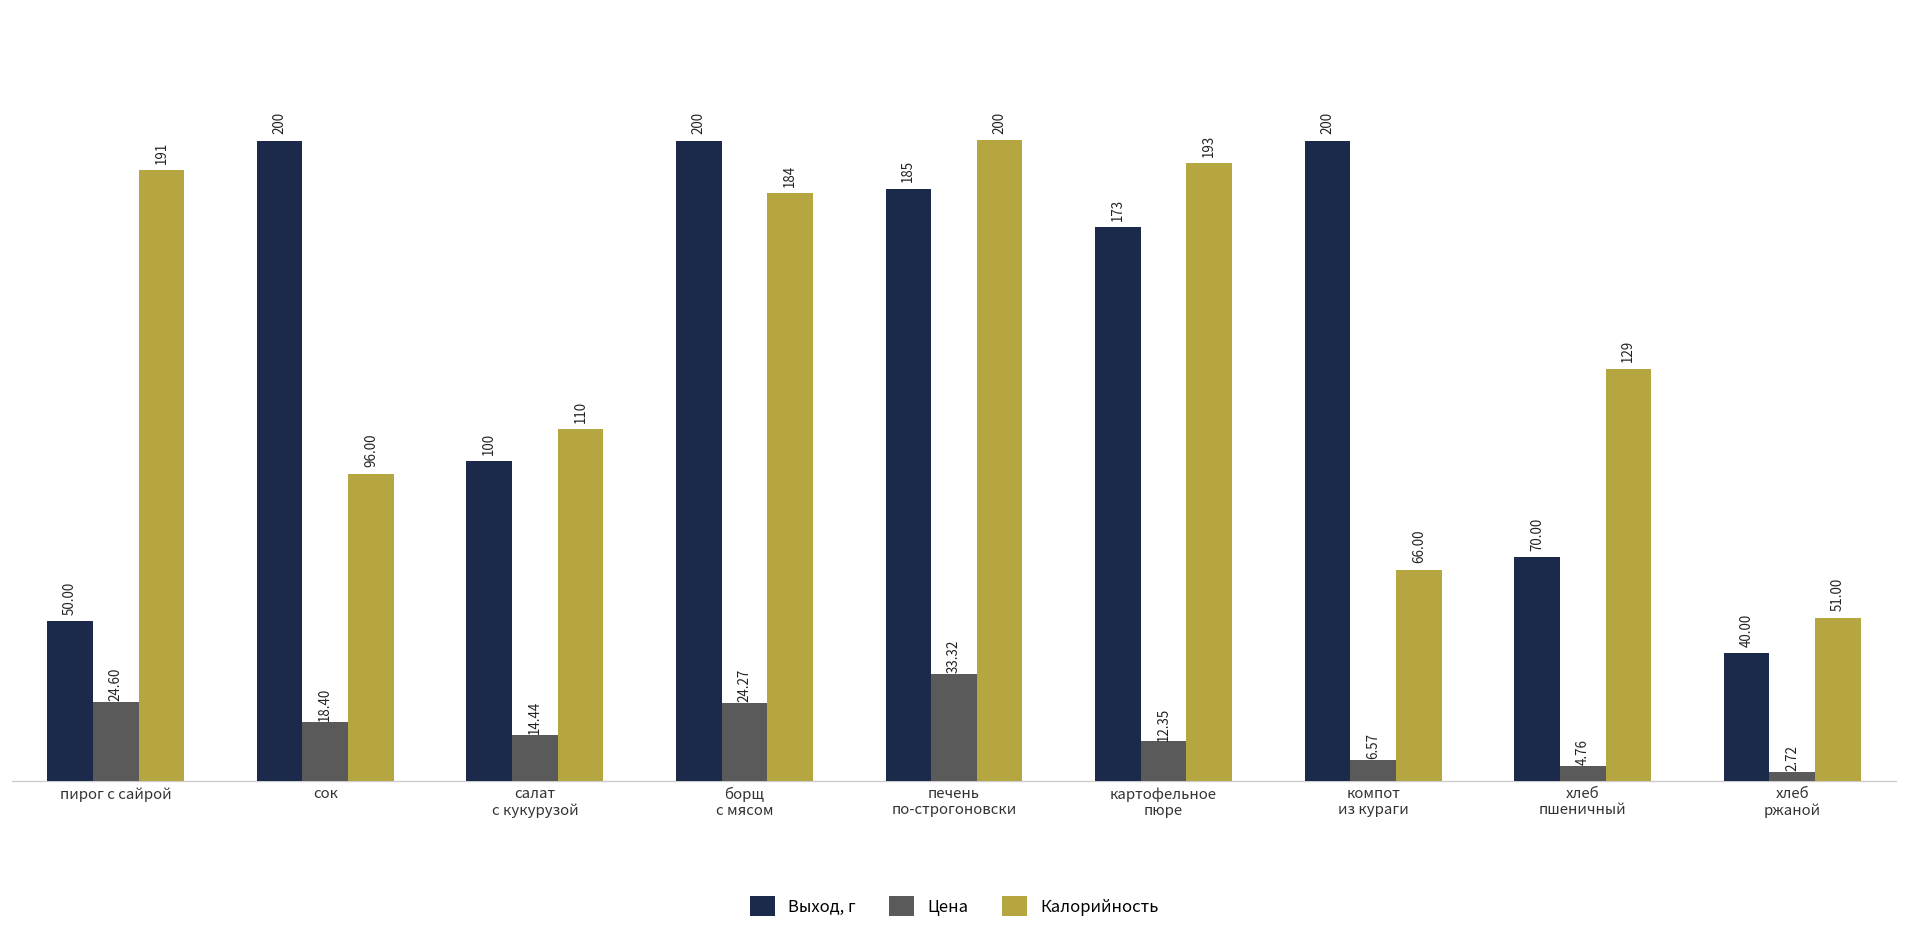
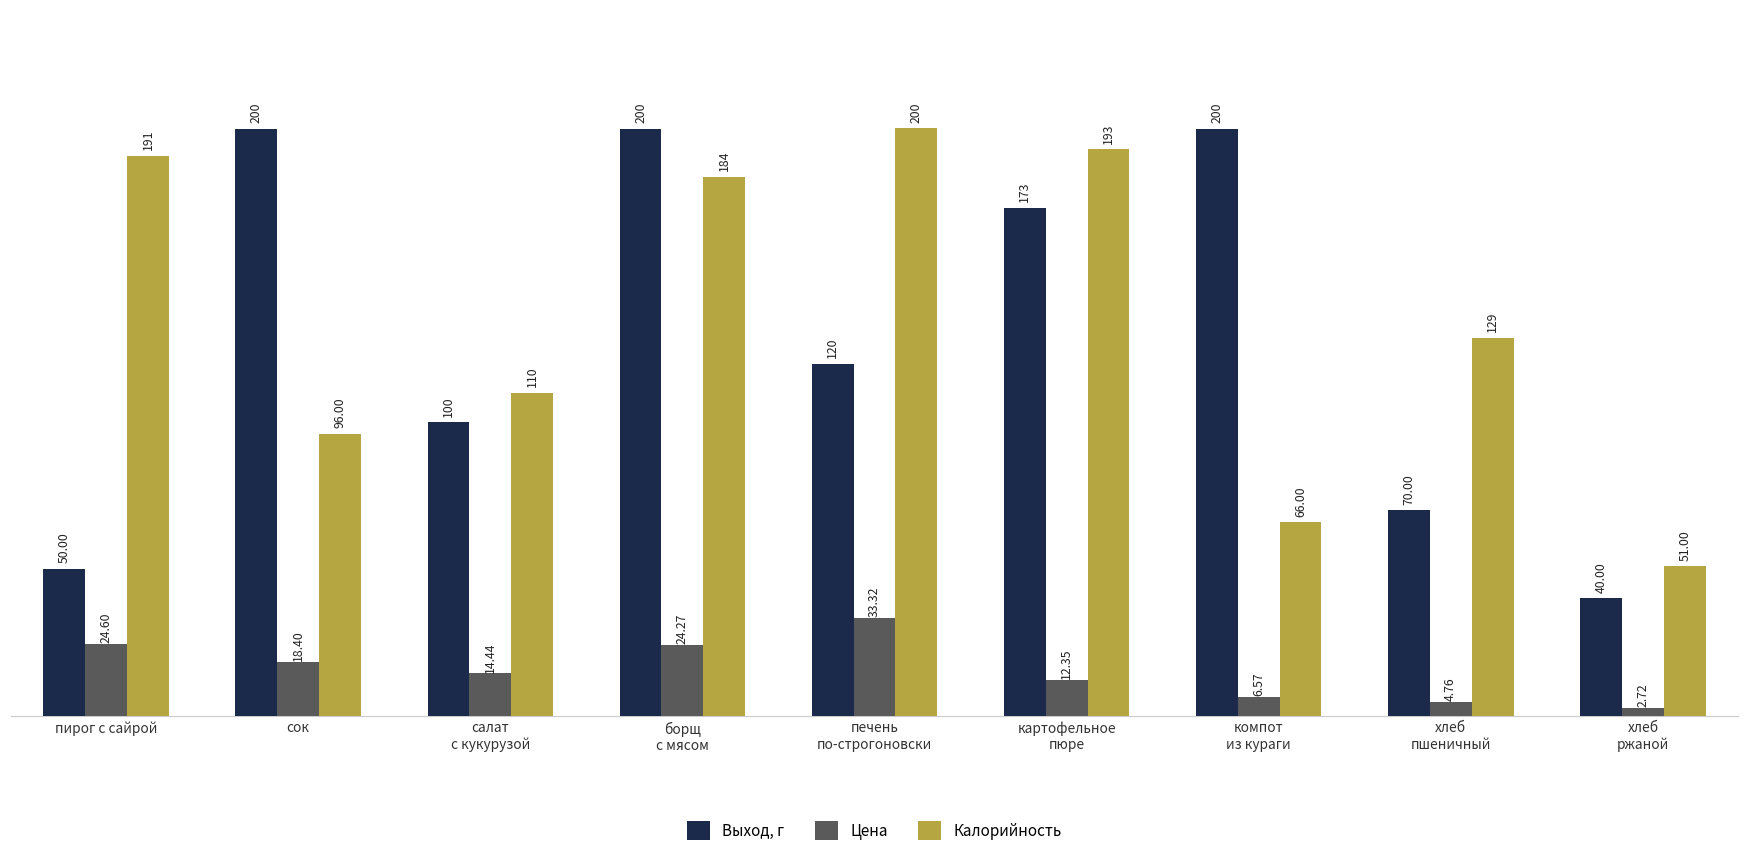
Выход, г, печень по-строгоновски: 185 -> 120
